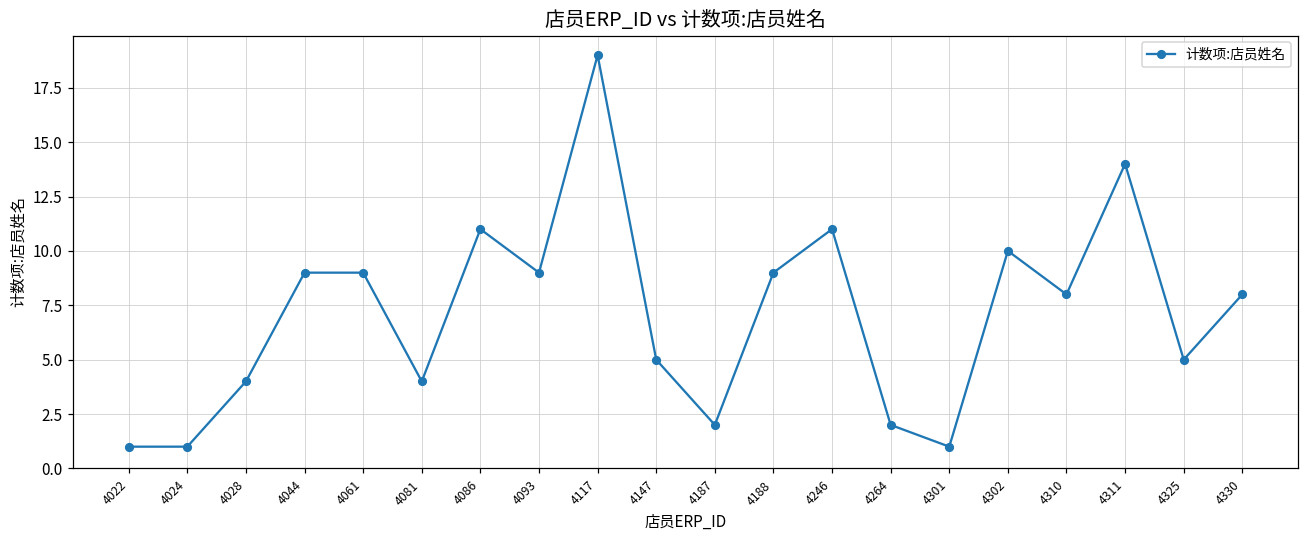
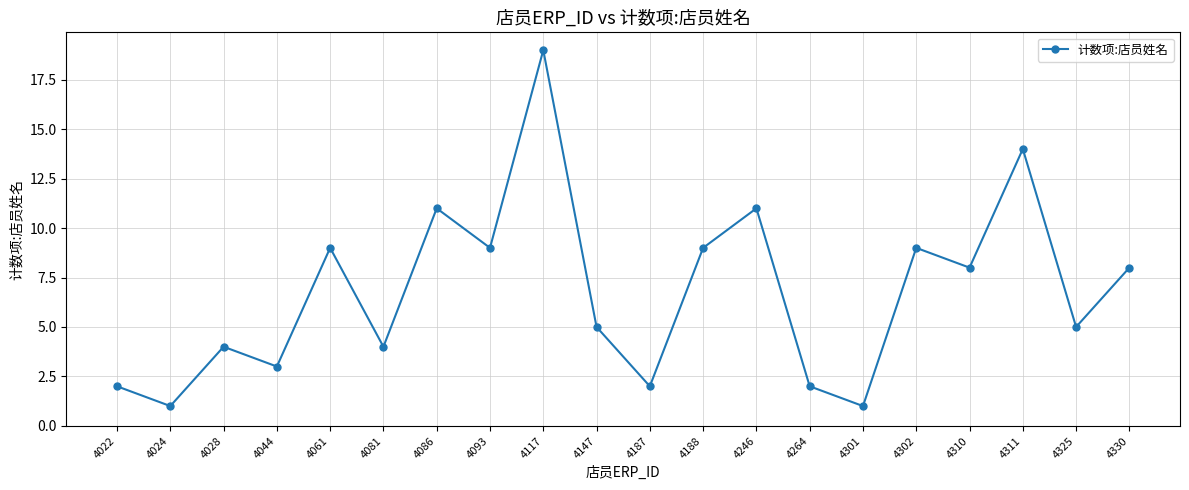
4022: 1 -> 2
4044: 9 -> 3
4302: 10 -> 9
